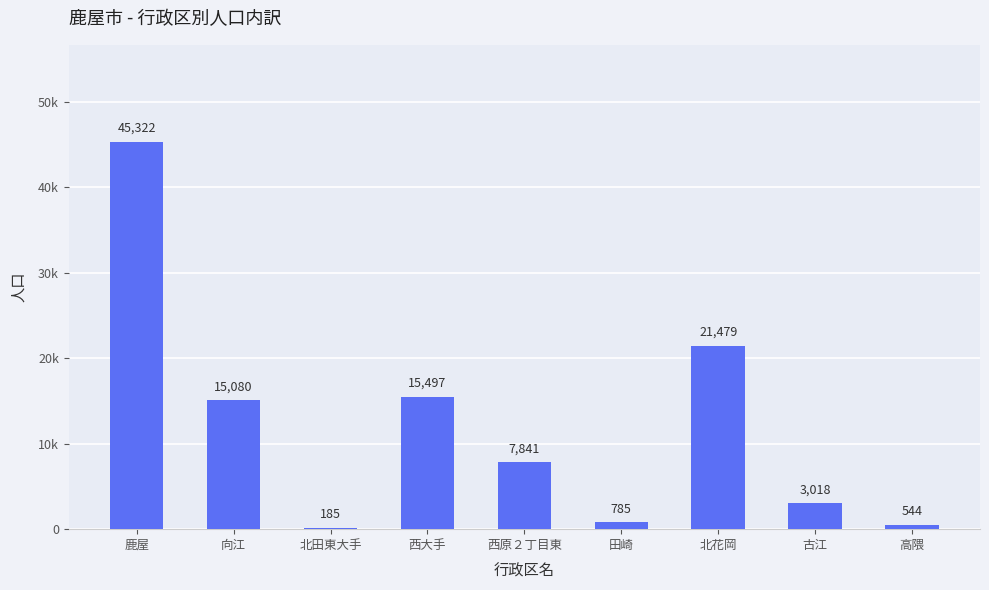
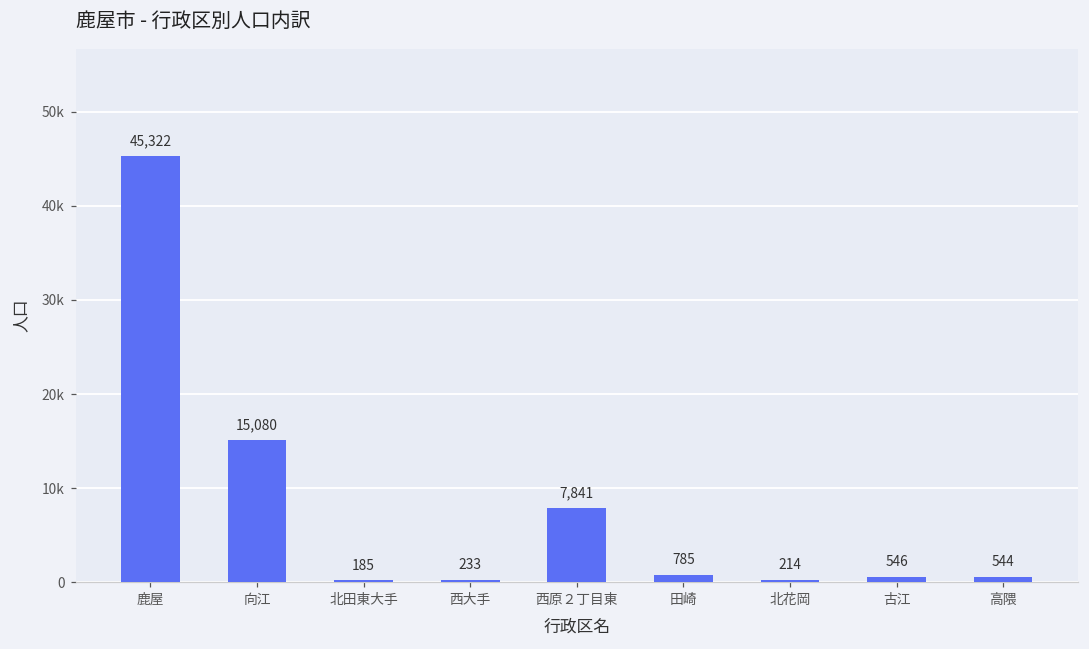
西大手: 15,497 -> 233
北花岡: 21,479 -> 214
古江: 3,018 -> 546
